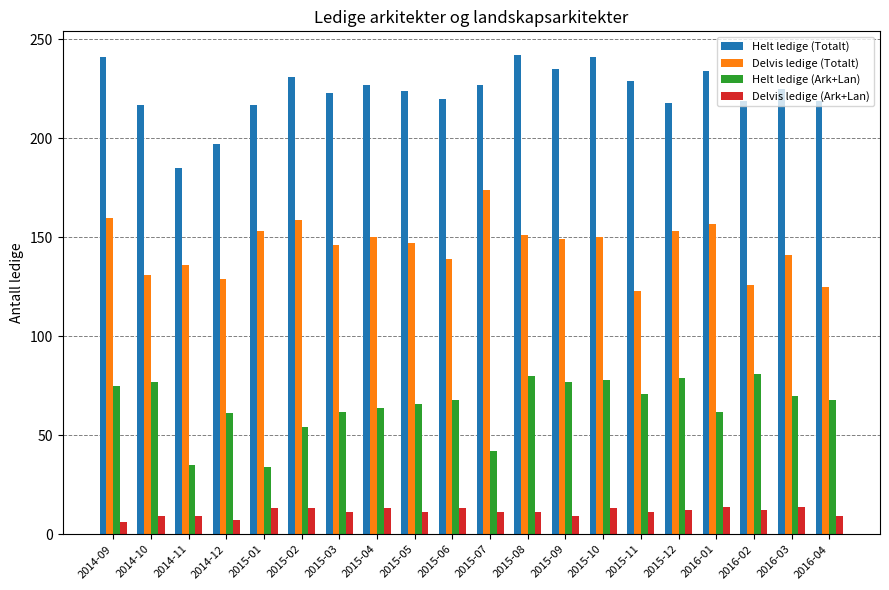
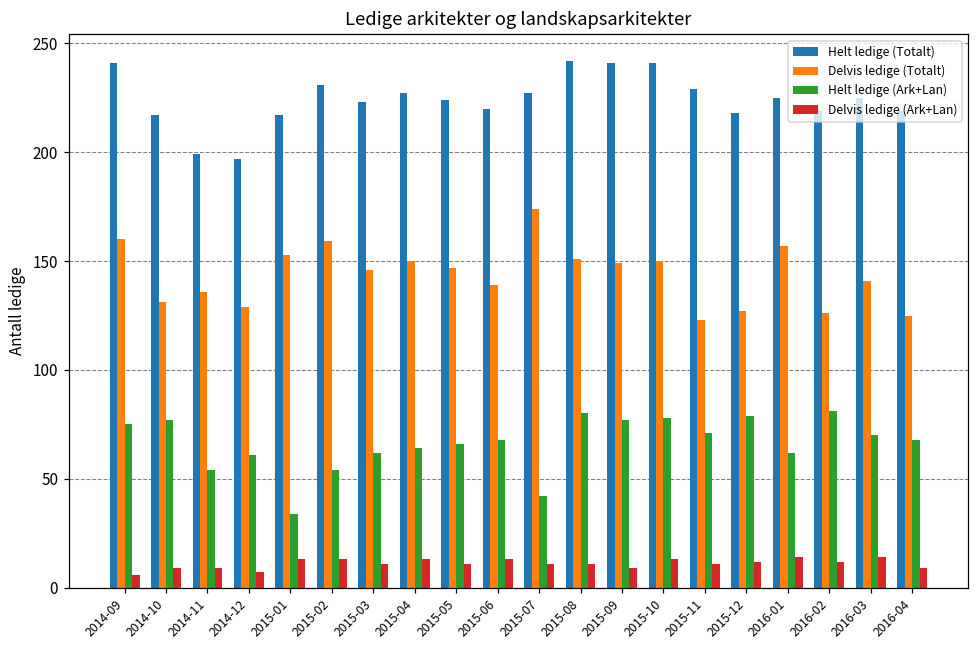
Helt ledige (Totalt), 2014-11: 185 -> 199
Helt ledige (Ark+Lan), 2014-11: 35 -> 54
Helt ledige (Totalt), 2015-09: 235 -> 241
Delvis ledige (Totalt), 2015-12: 153 -> 127
Helt ledige (Totalt), 2016-01: 234 -> 225
